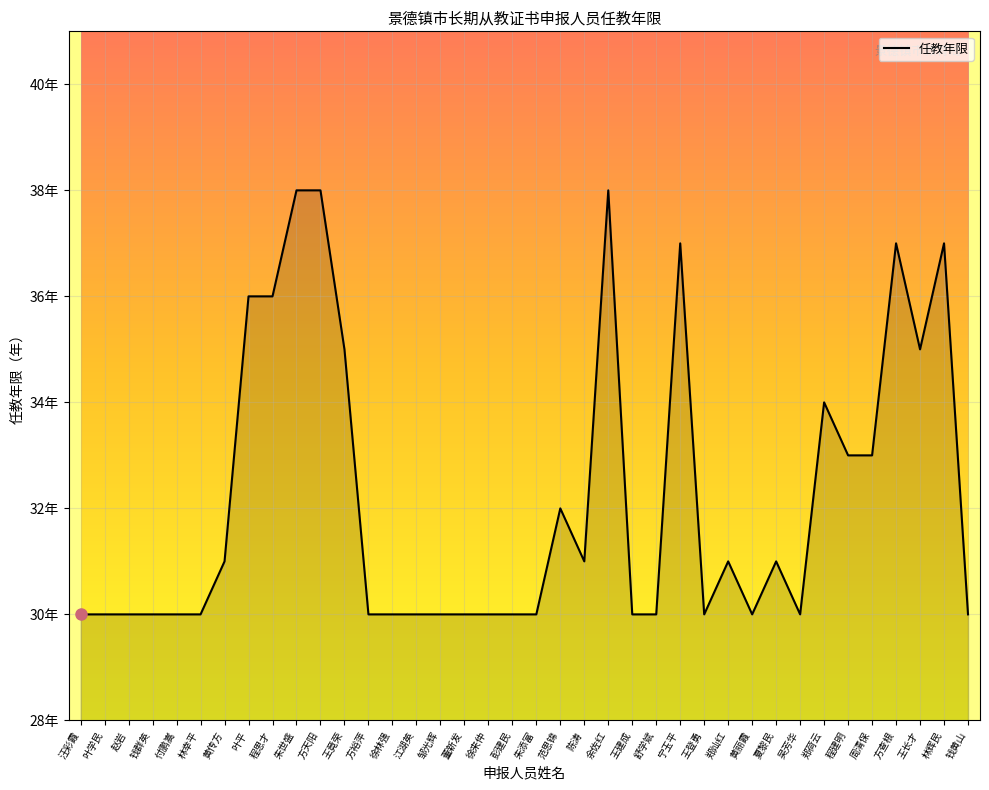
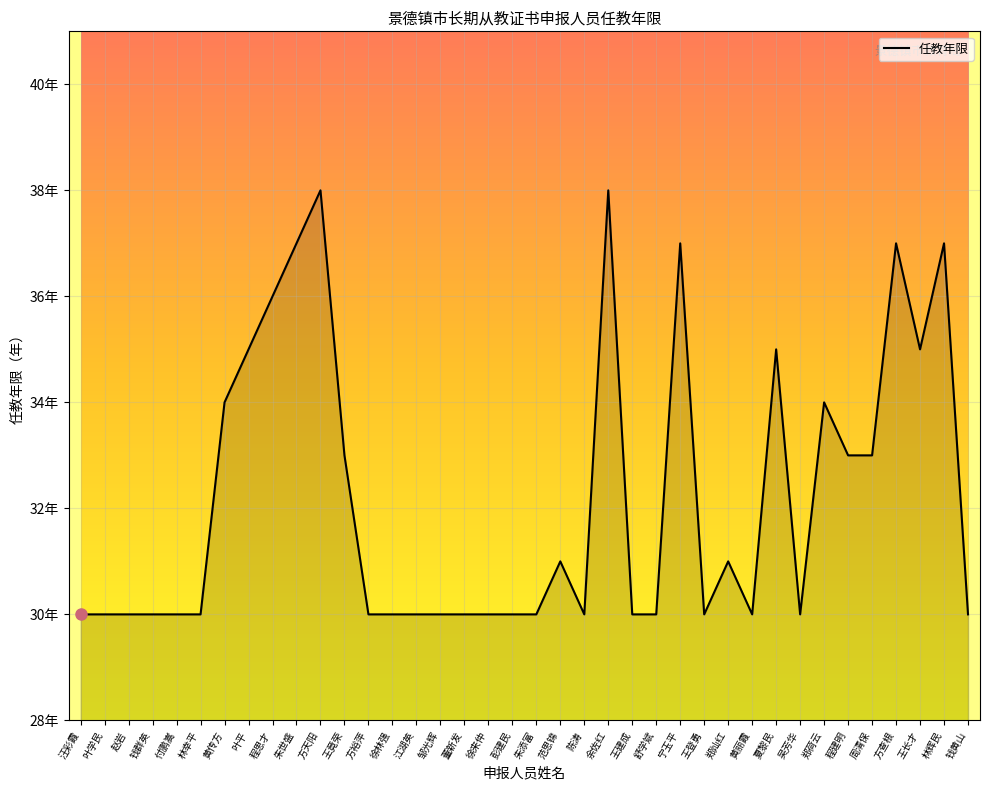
任教年限, 黄传方: 31年 -> 34年
任教年限, 叶平: 36年 -> 35年
任教年限, 朱世盛: 38年 -> 37年
任教年限, 王竟荣: 35年 -> 33年
任教年限, 范思锦: 32年 -> 31年
任教年限, 陈涛: 31年 -> 30年
任教年限, 夏黎民: 31年 -> 35年
